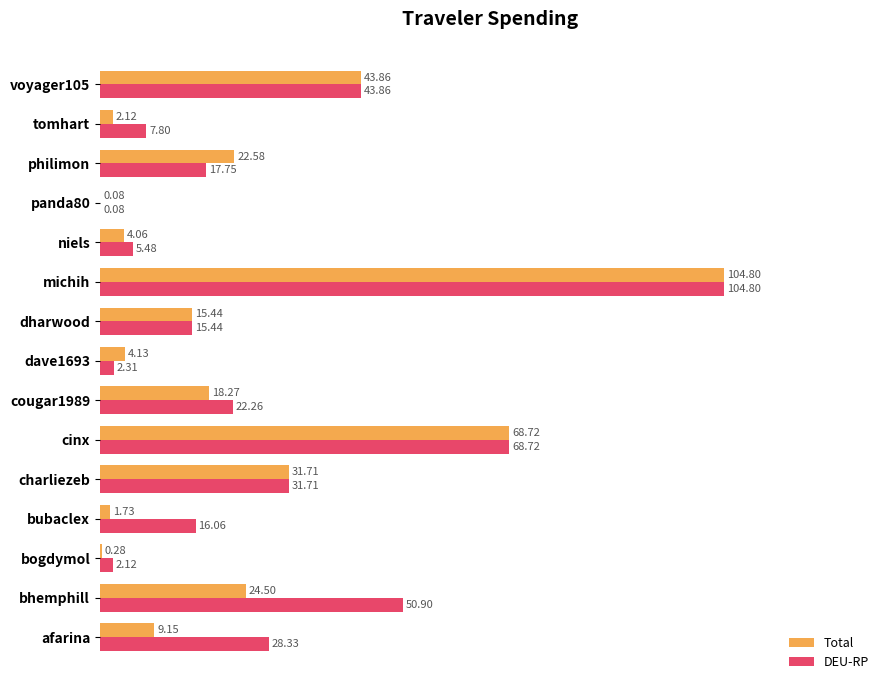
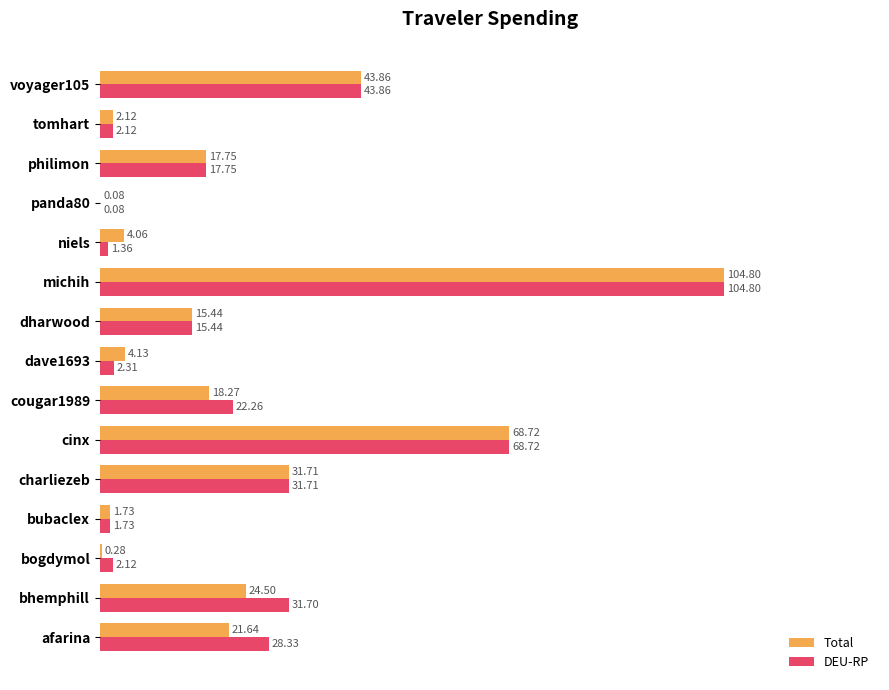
DEU-RP, tomhart: 7.80 -> 2.12
Total, philimon: 22.58 -> 17.75
DEU-RP, niels: 5.48 -> 1.36
DEU-RP, bubaclex: 16.06 -> 1.73
DEU-RP, bhemphill: 50.90 -> 31.70
Total, afarina: 9.15 -> 21.64
